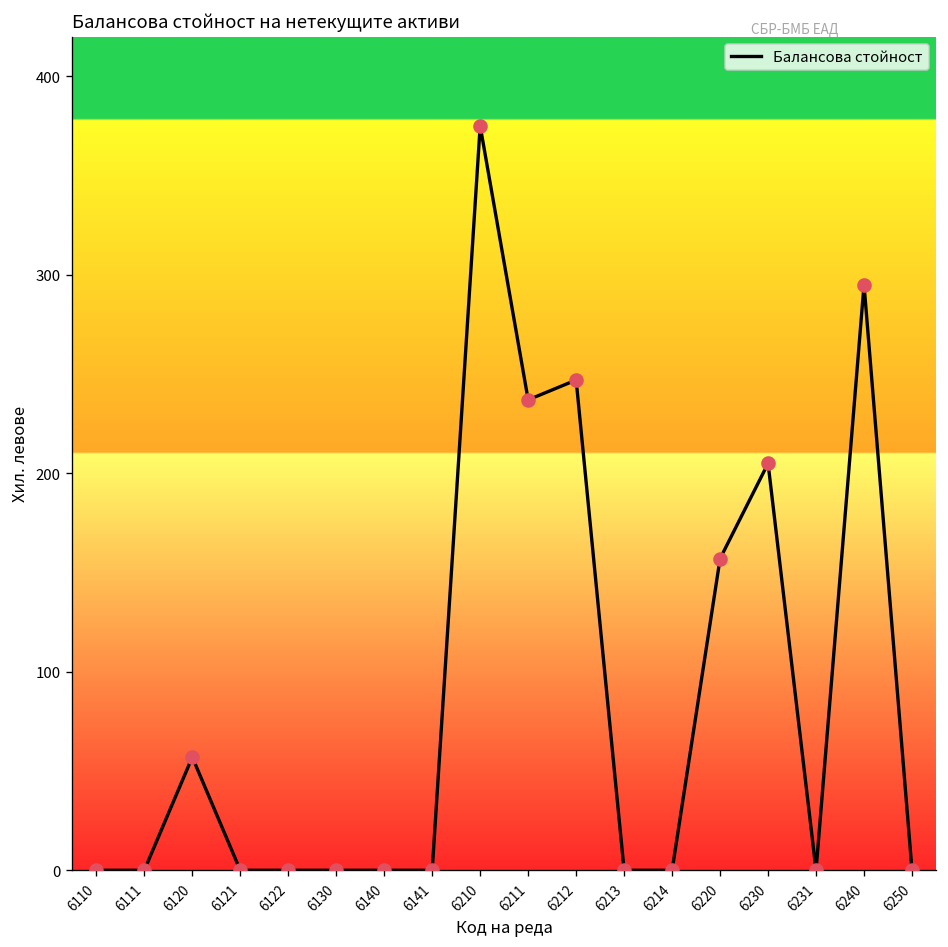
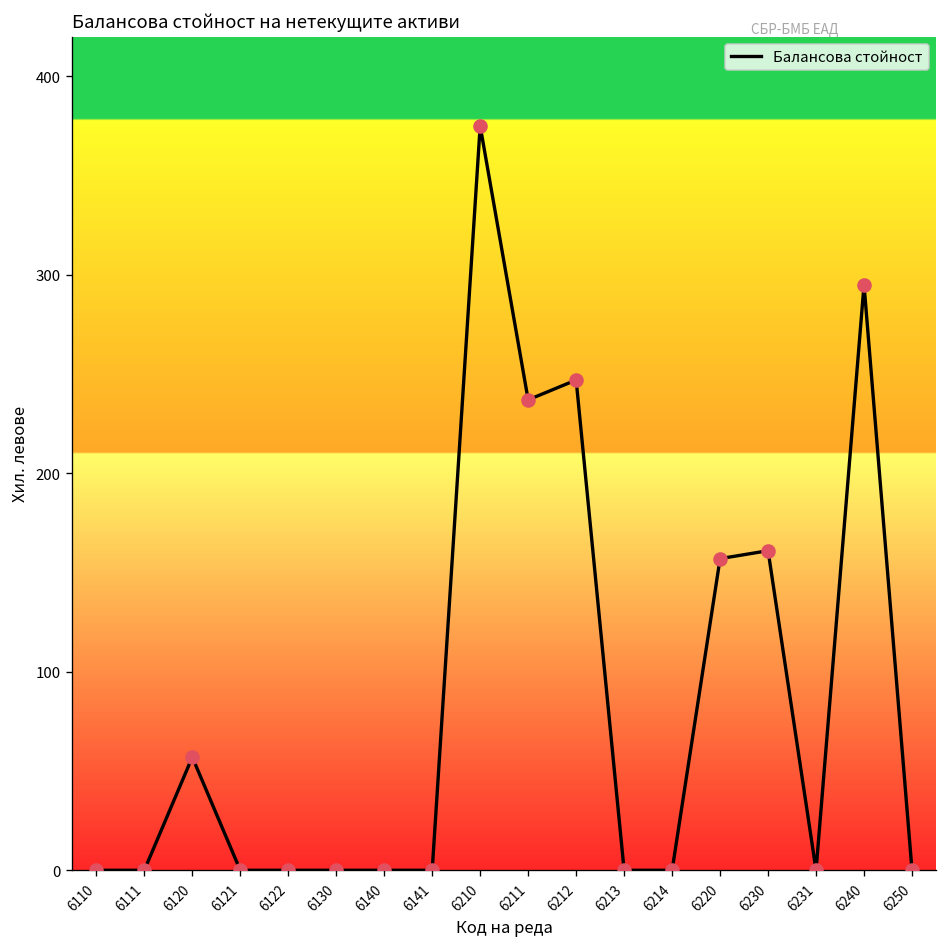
6230: 205 -> 161
